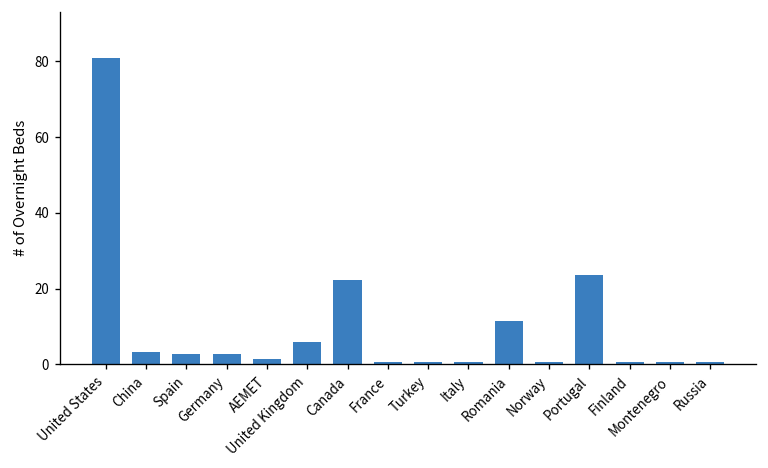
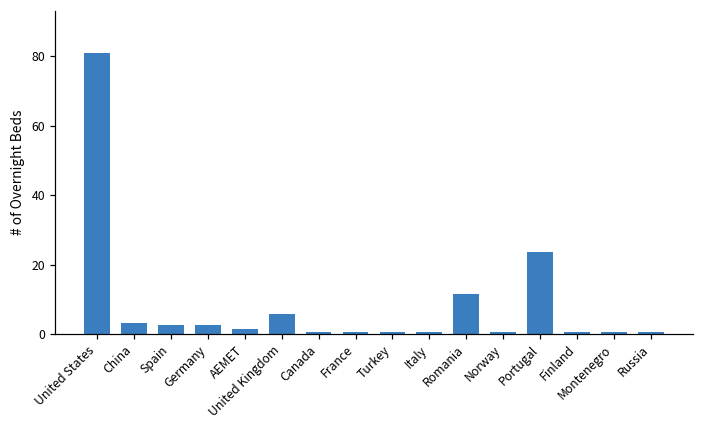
Canada: 22 -> 1
